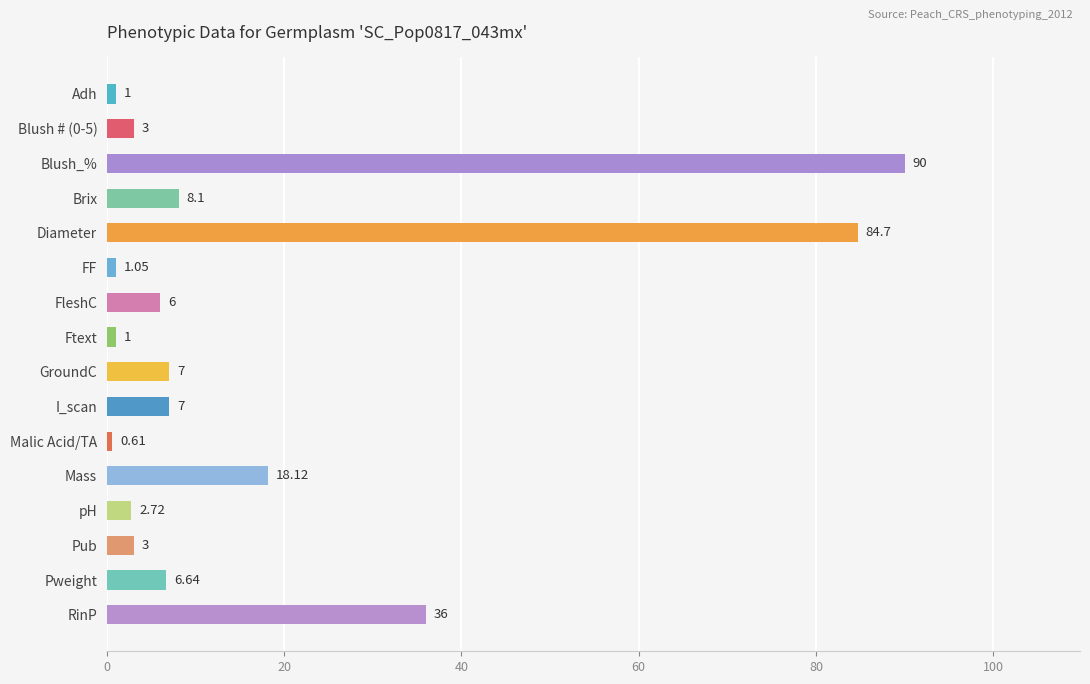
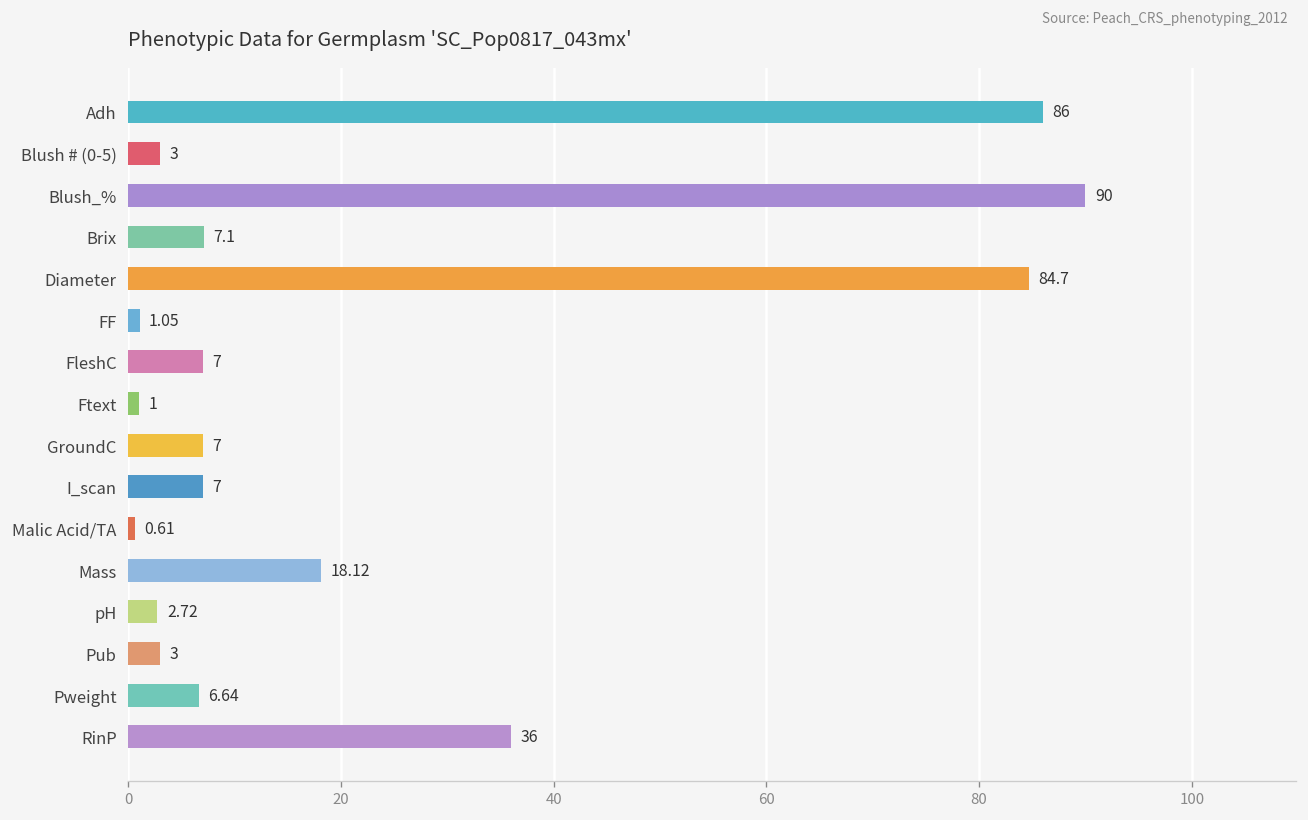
Adh: 1 -> 86
Brix: 8.1 -> 7.1
FleshC: 6 -> 7
